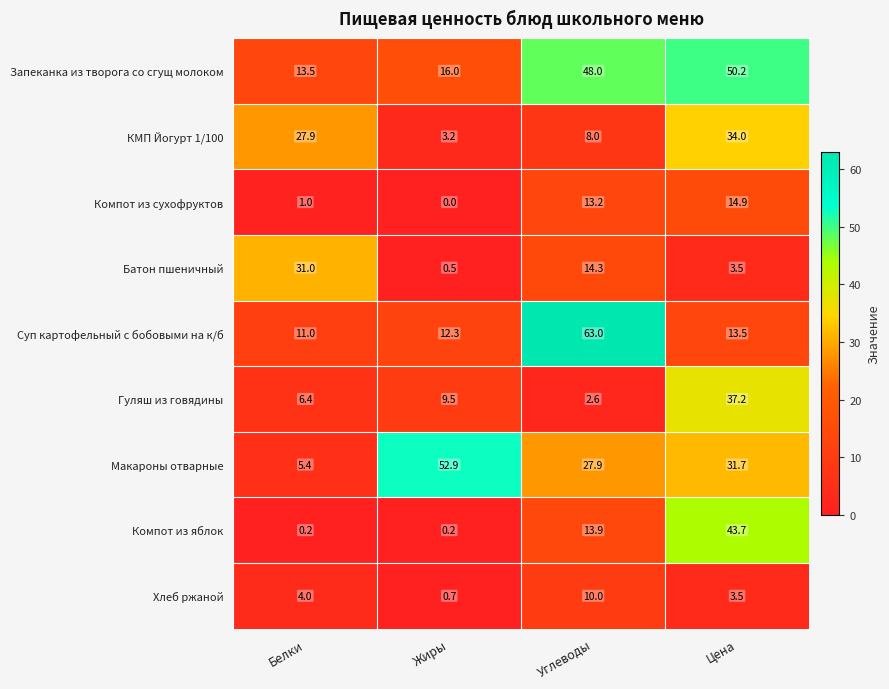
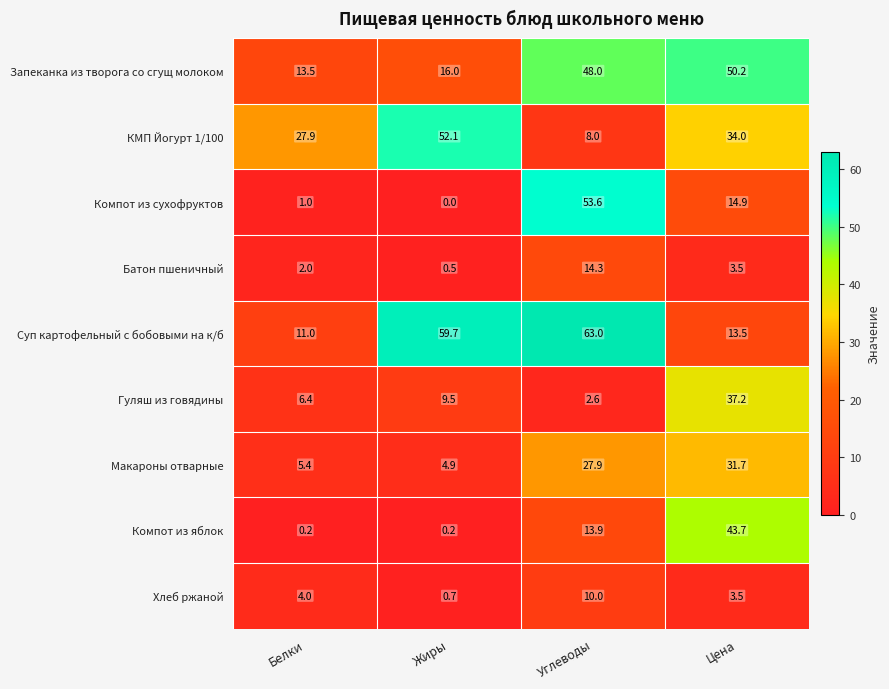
КМП Йогурт 1/100, Жиры: 3.2 -> 52.1
Компот из сухофруктов, Углеводы: 13.2 -> 53.6
Батон пшеничный, Белки: 31.0 -> 2.0
Суп картофельный с бобовыми на к/б, Жиры: 12.3 -> 59.7
Макароны отварные, Жиры: 52.9 -> 4.9
